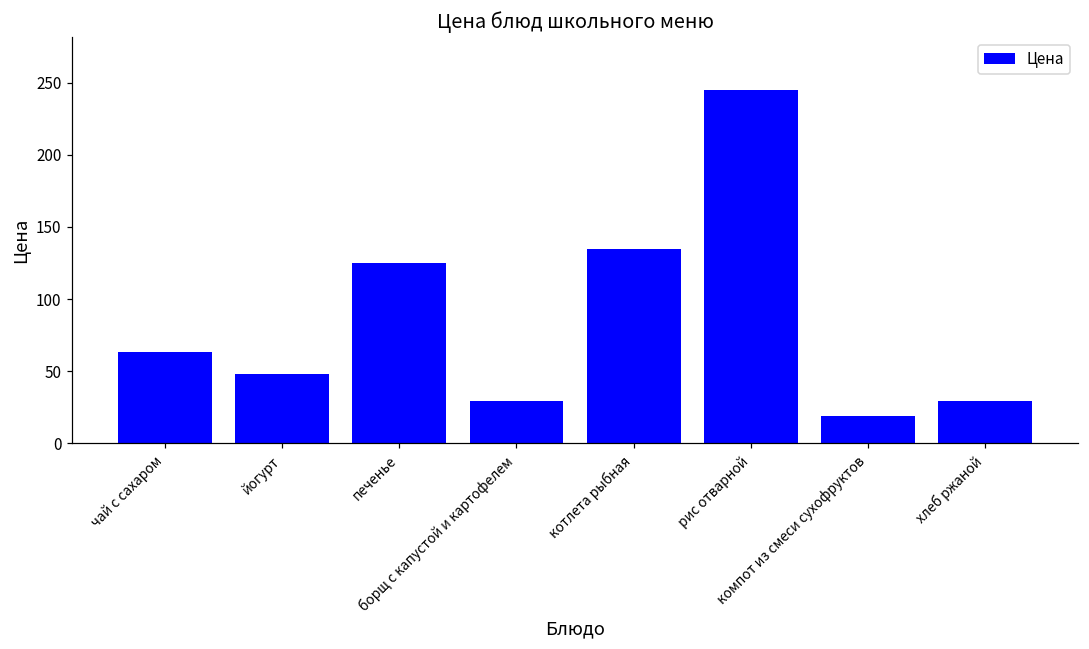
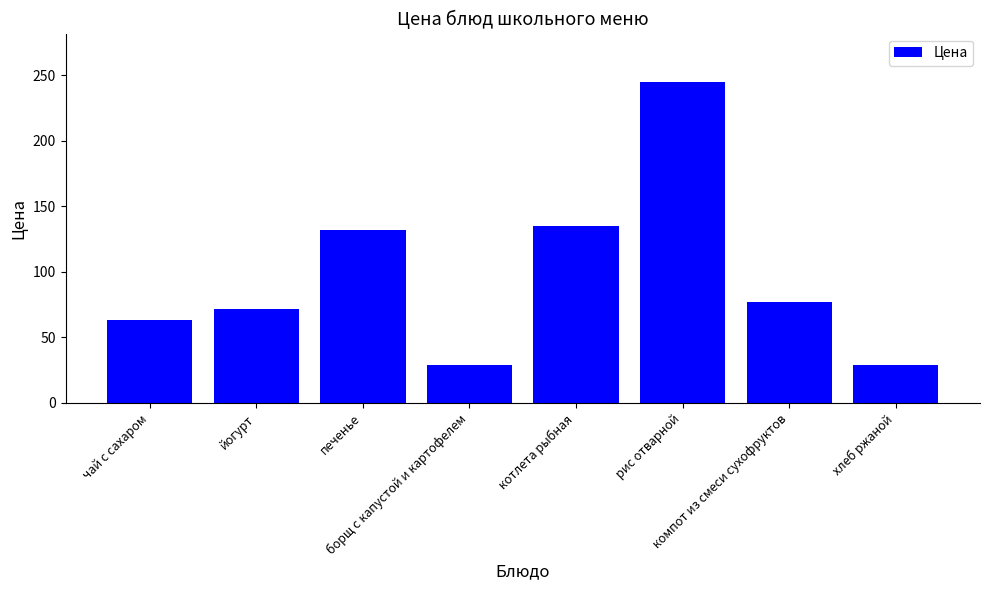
йогурт: 48 -> 72
печенье: 125 -> 132
компот из смеси сухофруктов: 19 -> 77
